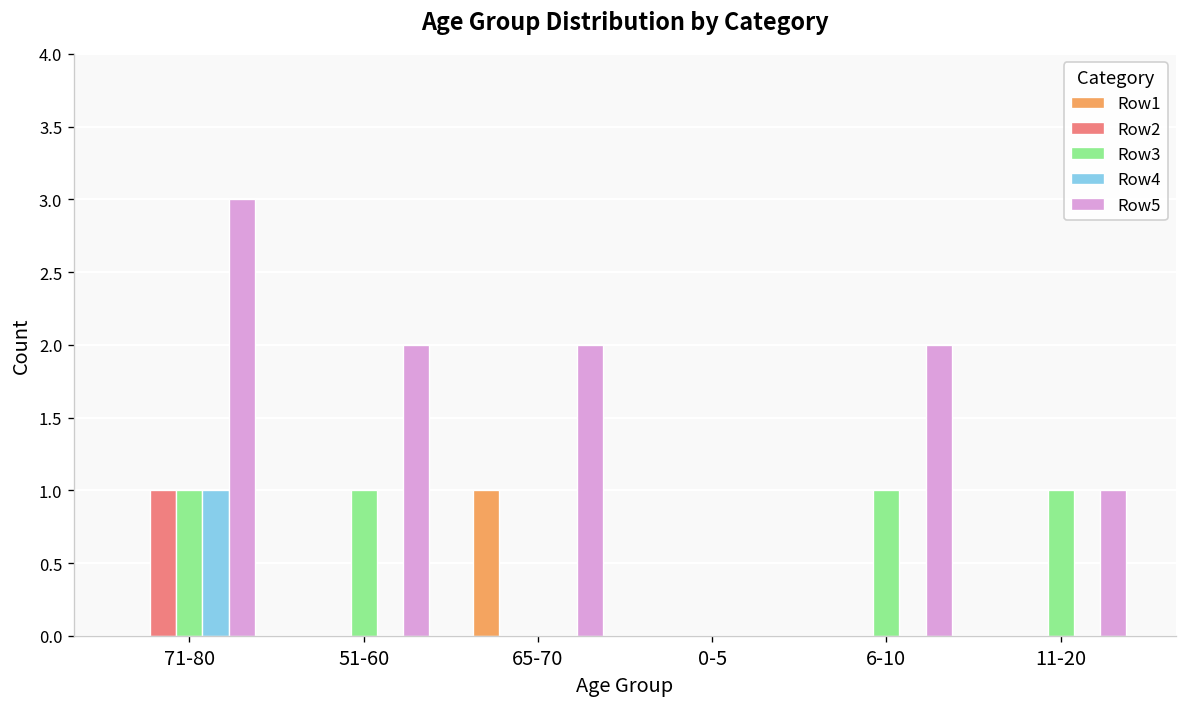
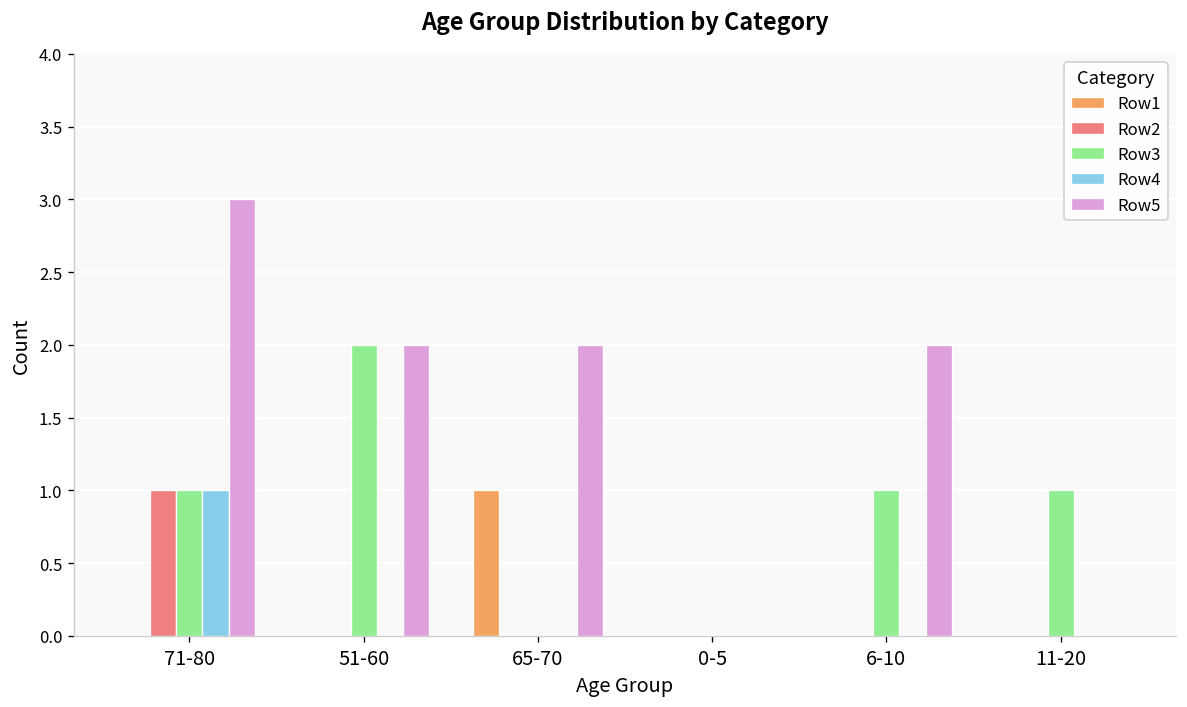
Row3, 51-60: 1 -> 2
Row5, 11-20: 1 -> 0
